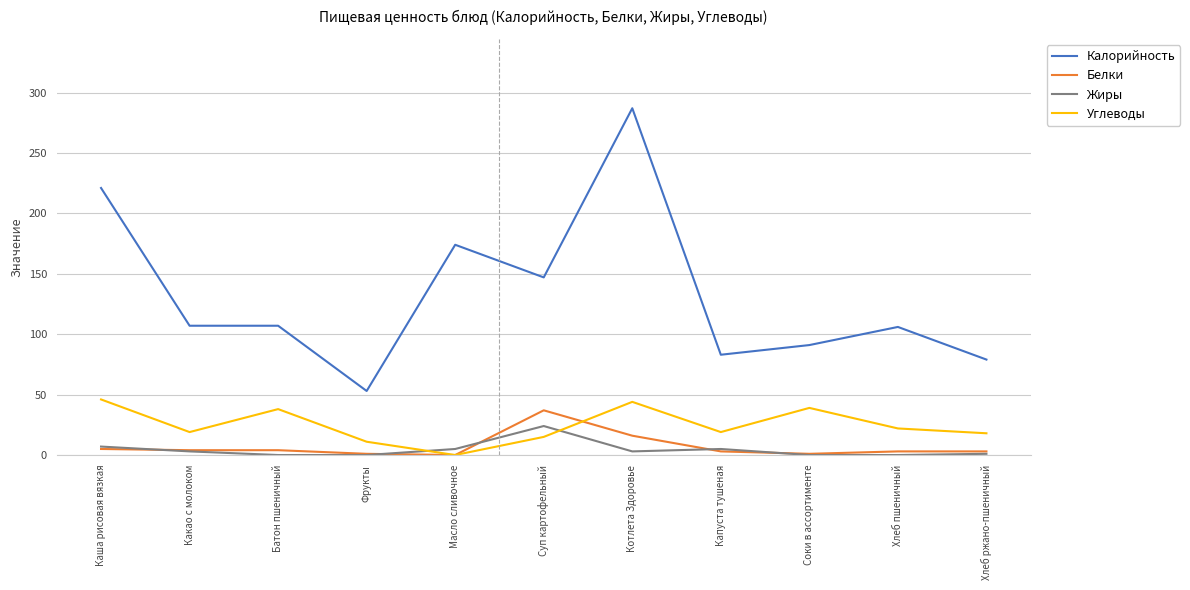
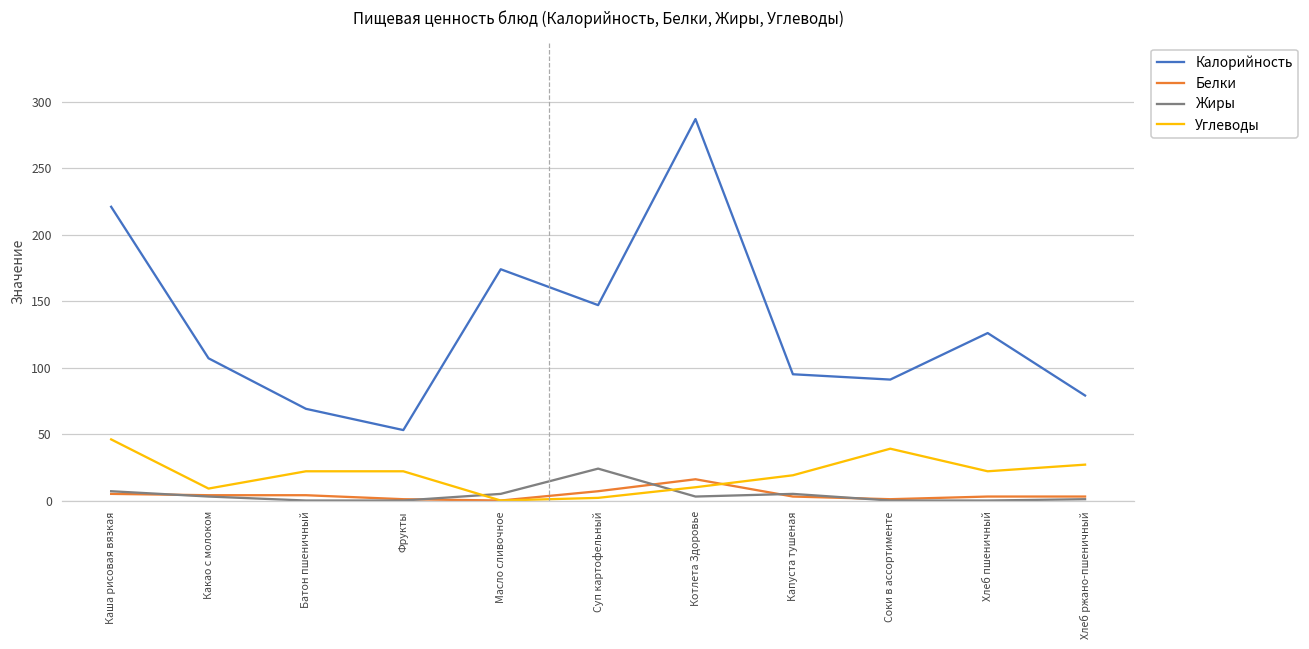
Углеводы, Какао с молоком: 19 -> 9
Калорийность, Батон пшеничный: 107 -> 69
Углеводы, Батон пшеничный: 38 -> 22
Углеводы, Фрукты: 11 -> 22
Белки, Суп картофельный: 37 -> 7
Углеводы, Суп картофельный: 15 -> 2
Углеводы, Котлета Здоровье: 44 -> 10
Калорийность, Капуста тушеная: 83 -> 95
Калорийность, Хлеб пшеничный: 106 -> 126
Углеводы, Хлеб ржано-пшеничный: 18 -> 27
